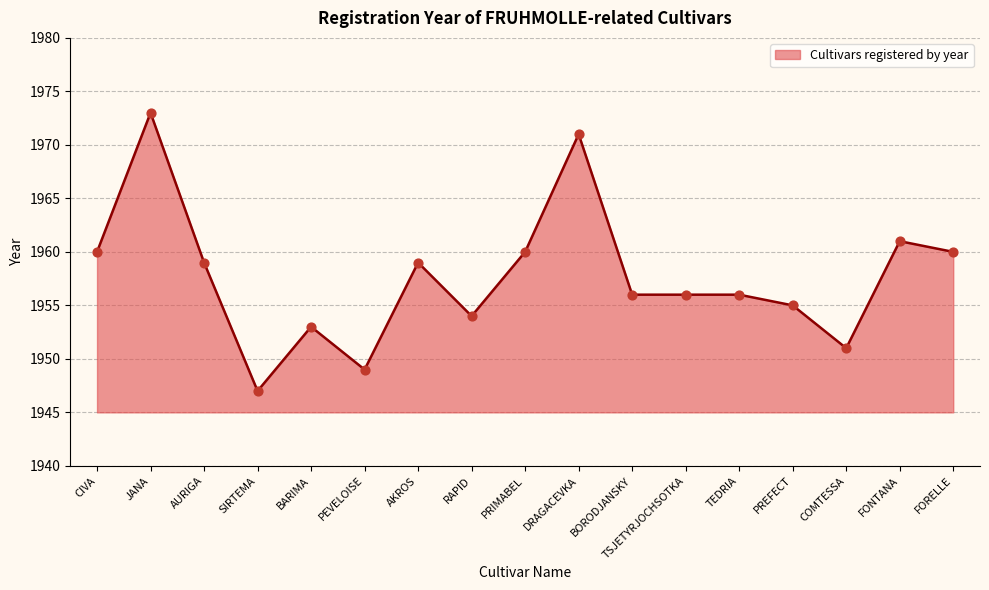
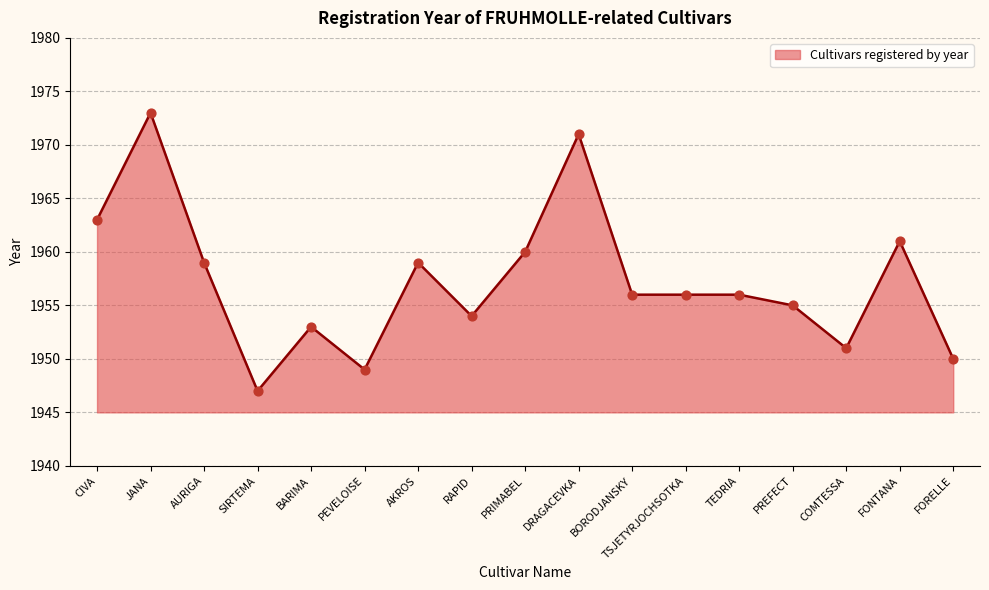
CIVA: 1960 -> 1963
FORELLE: 1960 -> 1950
